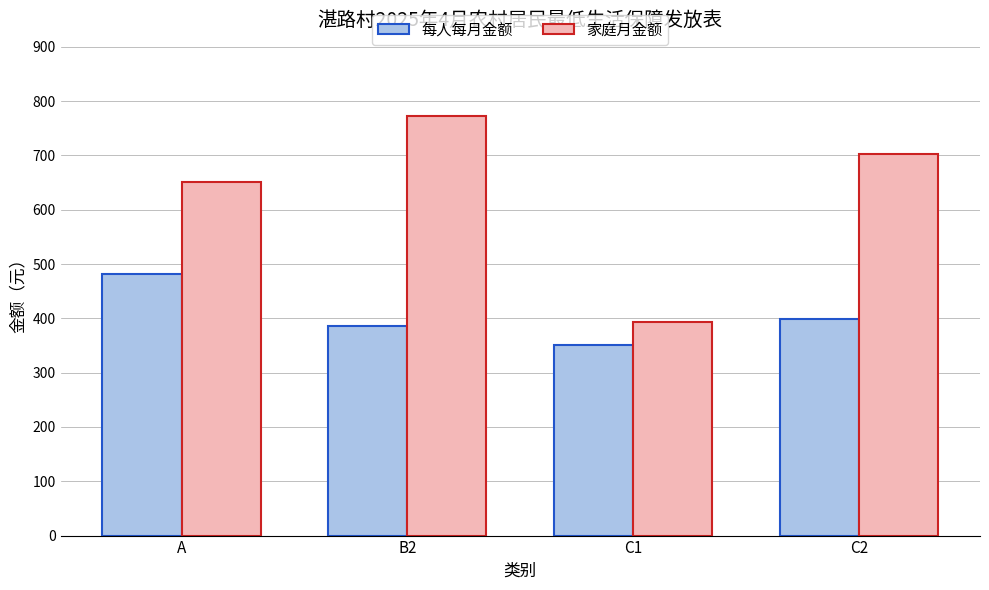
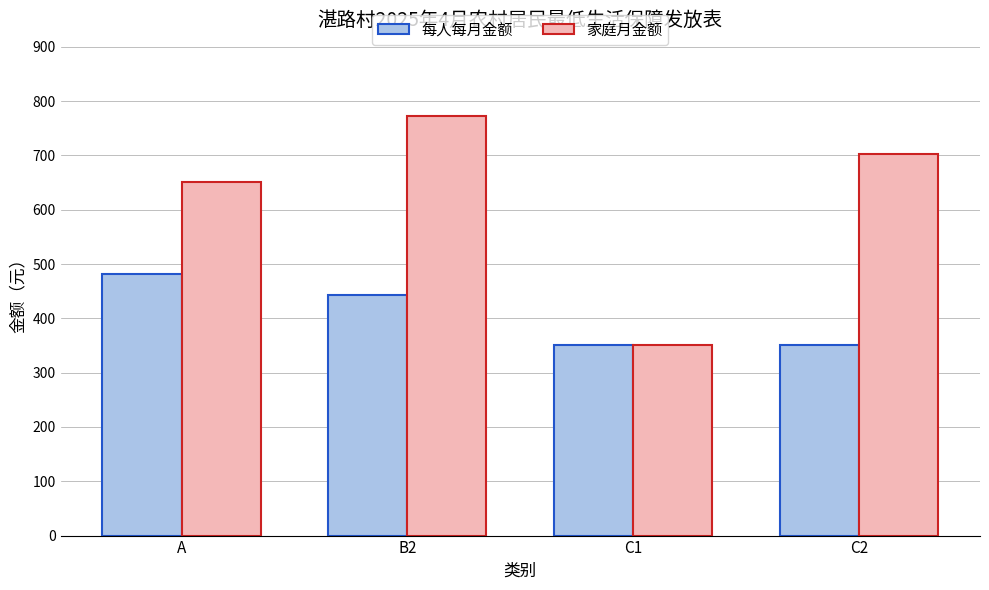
每人每月金额, B2: 390 -> 440
家庭月金额, C1: 390 -> 350
每人每月金额, C2: 400 -> 350
